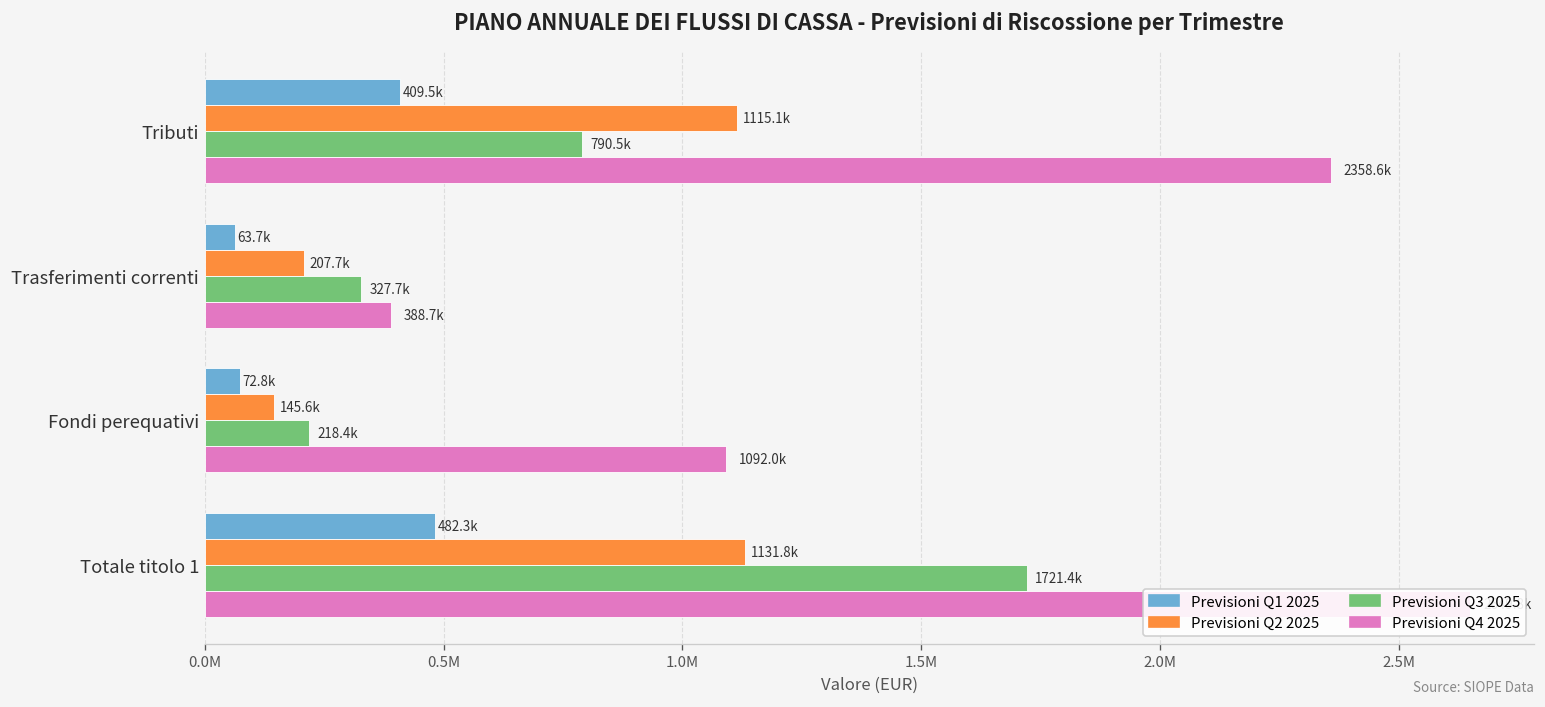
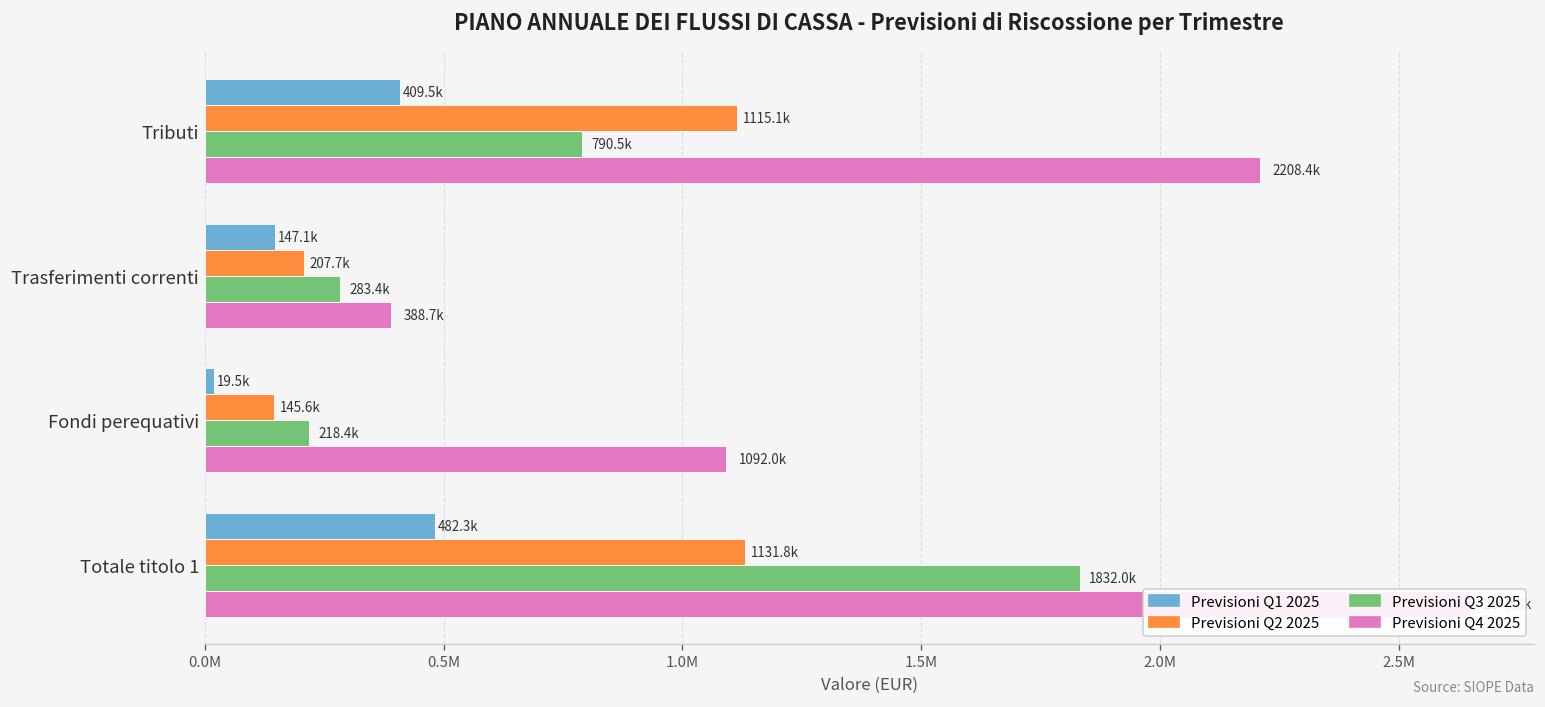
Previsioni Q4 2025, Tributi: 2358.6k -> 2208.4k
Previsioni Q1 2025, Trasferimenti correnti: 63.7k -> 147.1k
Previsioni Q3 2025, Trasferimenti correnti: 327.7k -> 283.4k
Previsioni Q1 2025, Fondi perequativi: 72.8k -> 19.5k
Previsioni Q3 2025, Totale titolo 1: 1721.4k -> 1832.0k
